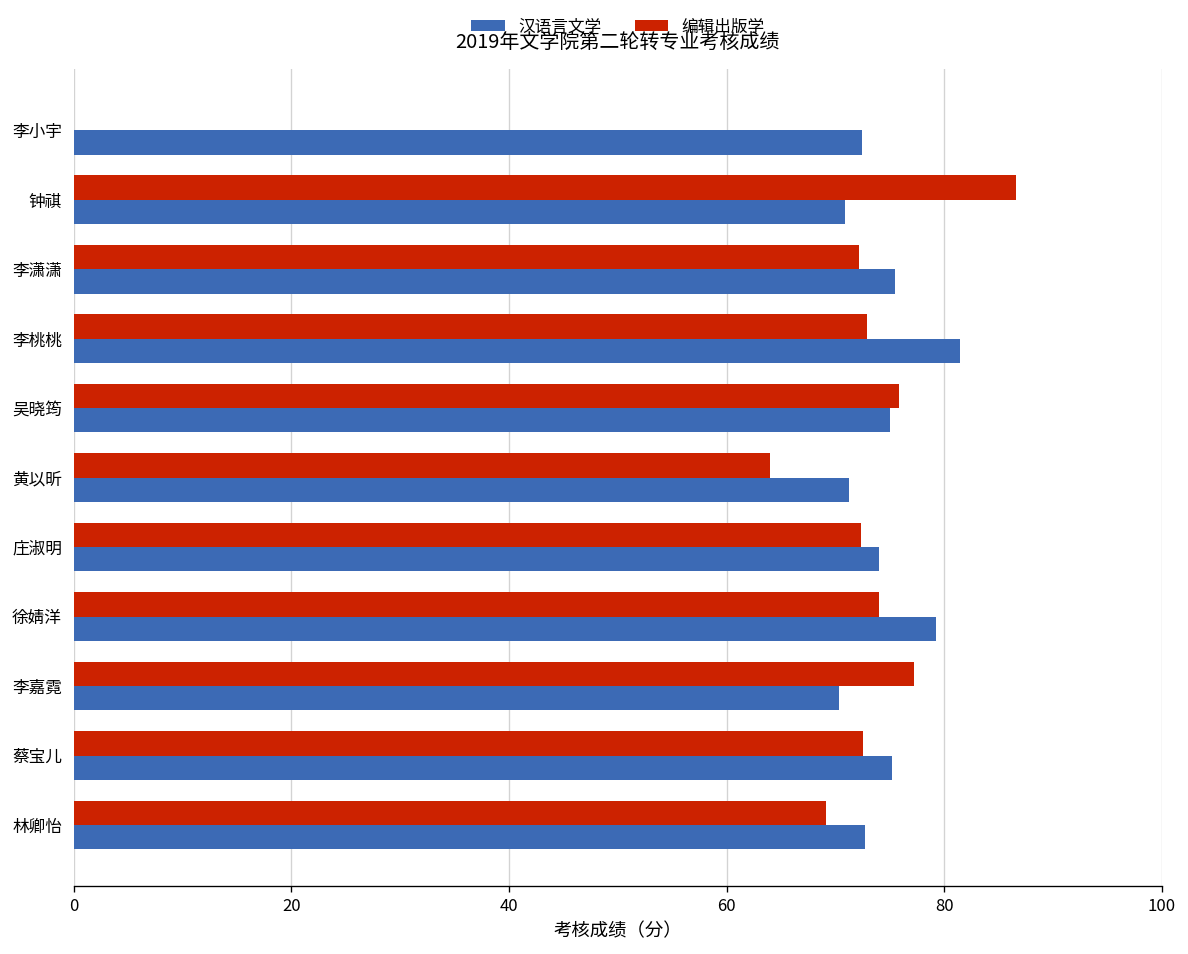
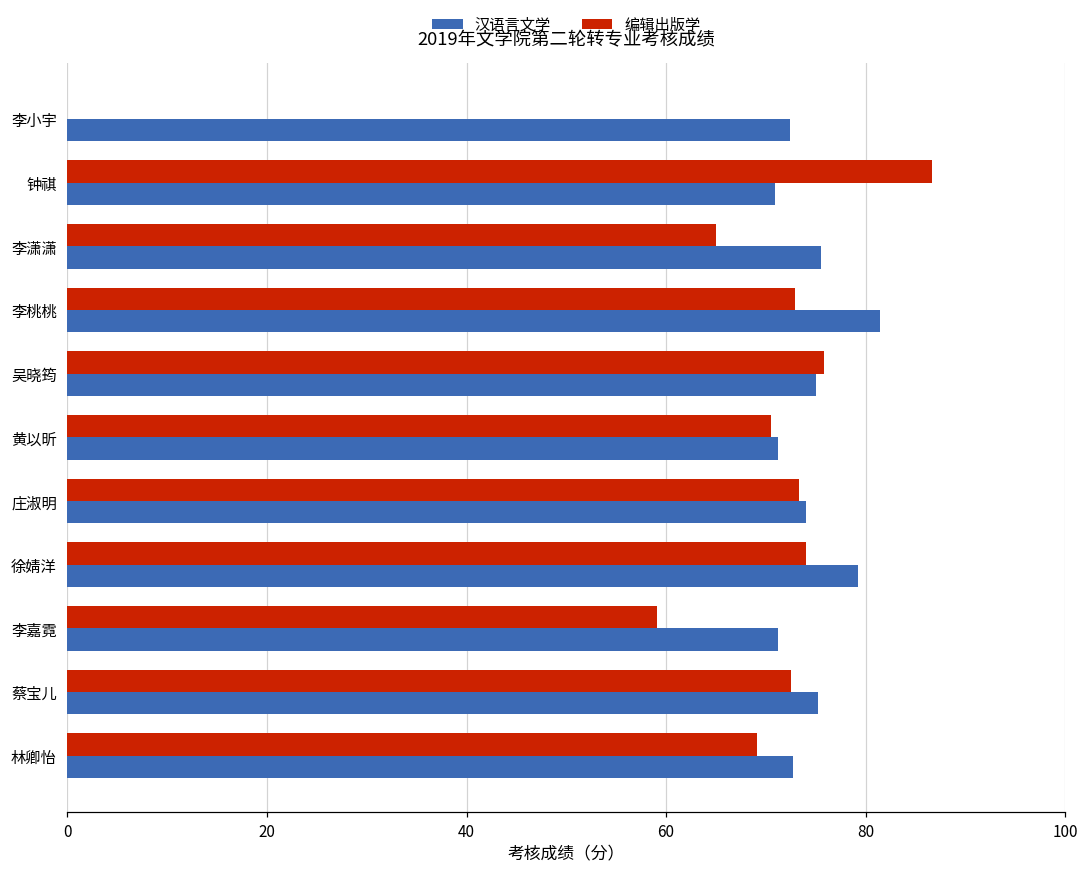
编辑出版学, 李潇潇: 72 -> 65
编辑出版学, 黄以昕: 64 -> 71
编辑出版学, 庄淑明: 72 -> 73
编辑出版学, 李嘉霓: 77 -> 59
汉语言文学, 李嘉霓: 70 -> 71
